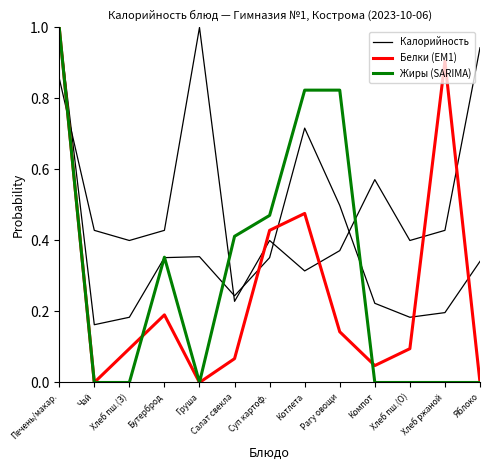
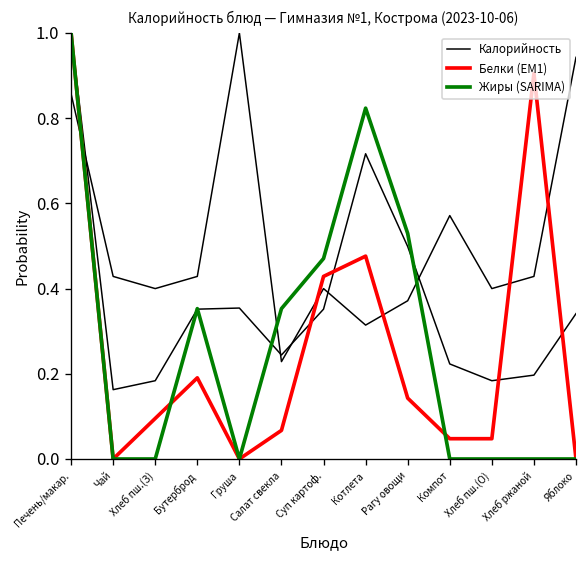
Жиры (SARIMA), Салат свекла: 0.41 -> 0.35
Жиры (SARIMA), Рагу овощи: 0.82 -> 0.53
Белки (EM1), Хлеб пш.(О): 0.10 -> 0.05
